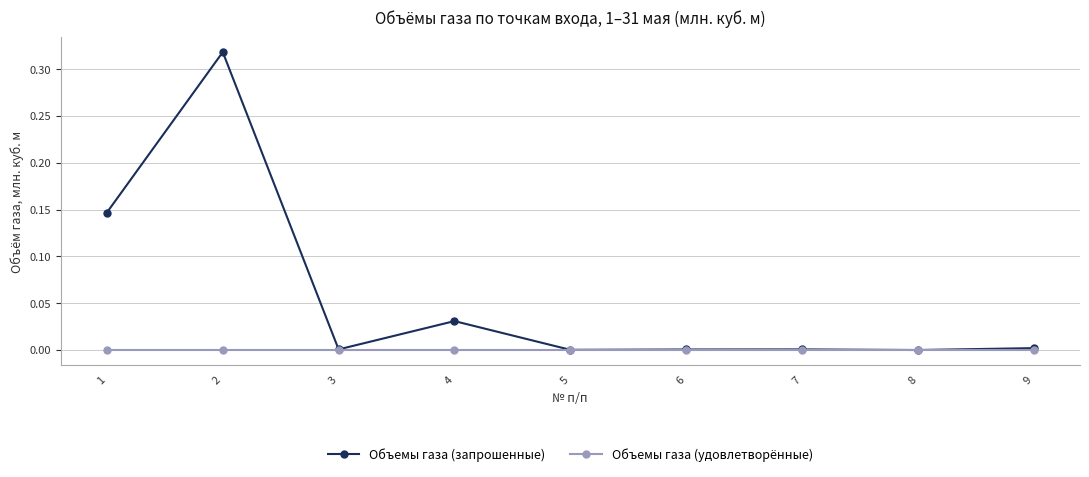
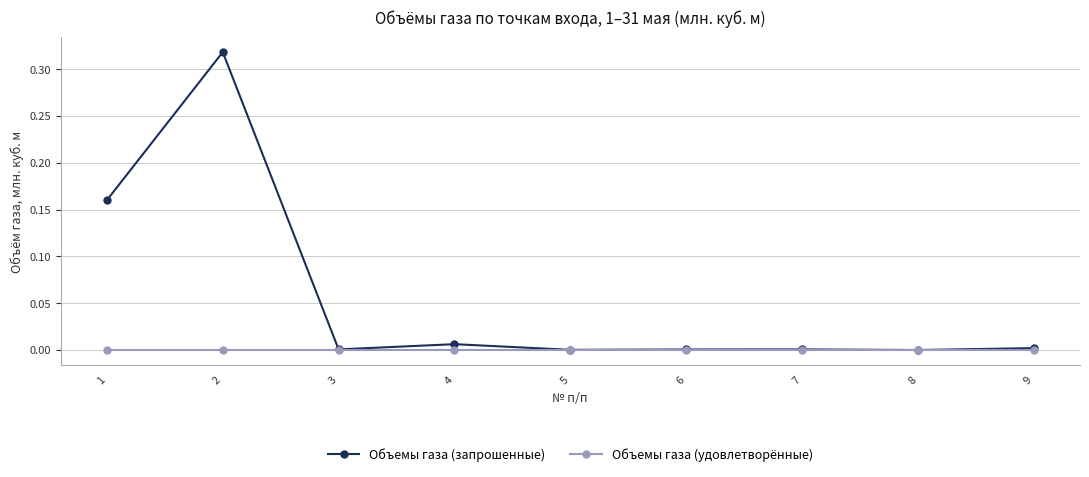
Объемы газа (запрошенные), 1: 0.15 -> 0.16
Объемы газа (запрошенные), 4: 0.03 -> 0.01
